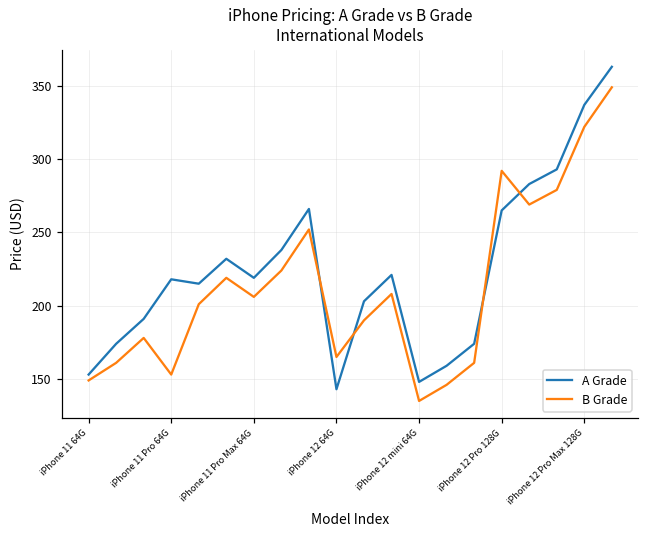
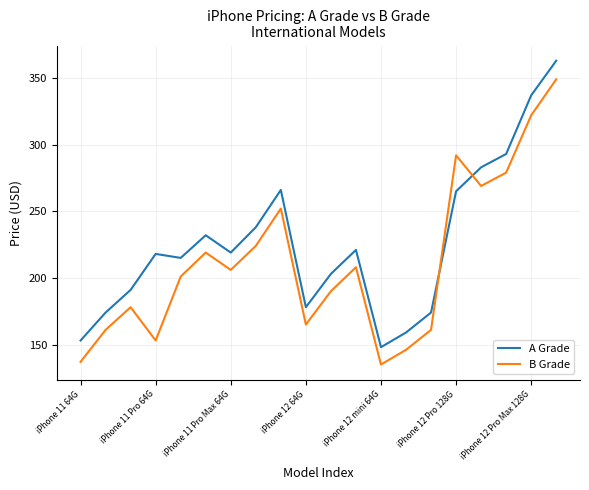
B Grade, iPhone 11 64G: 149 -> 137
A Grade, iPhone 12 64G: 143 -> 178
